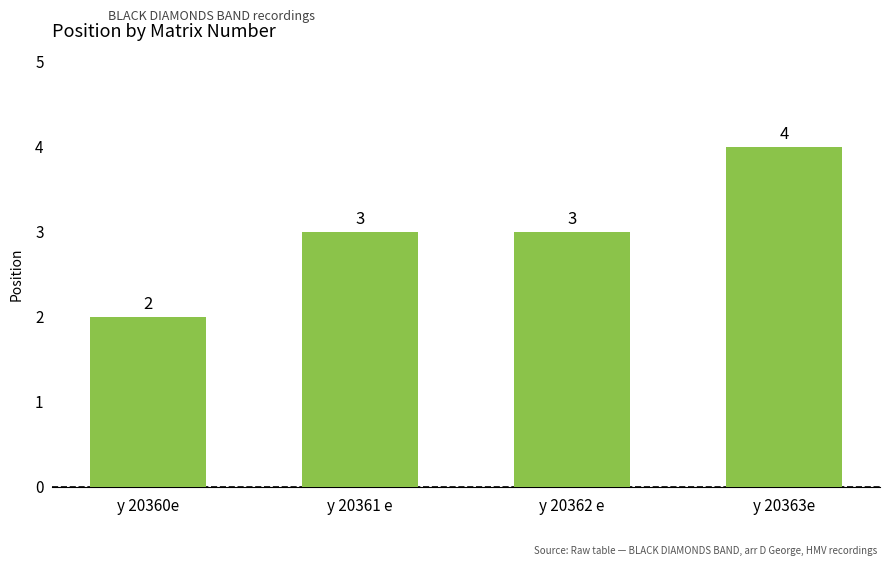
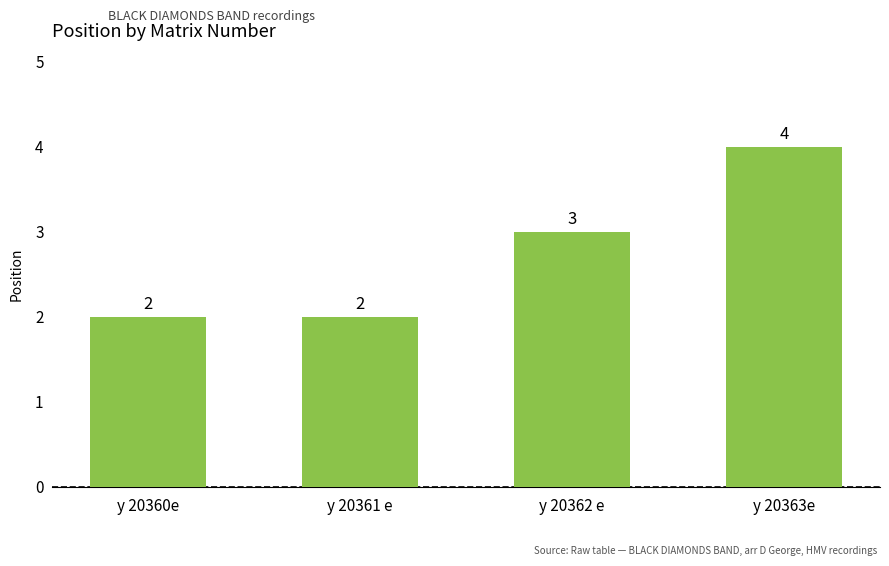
y 20361 e: 3 -> 2
